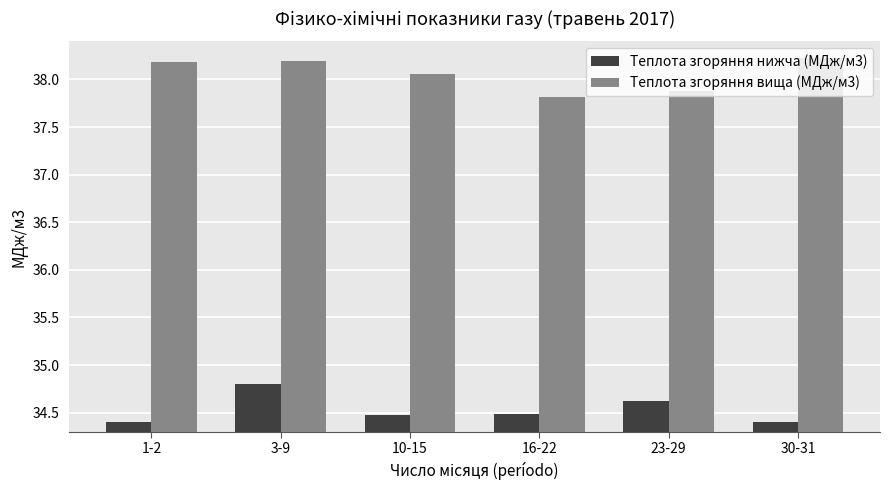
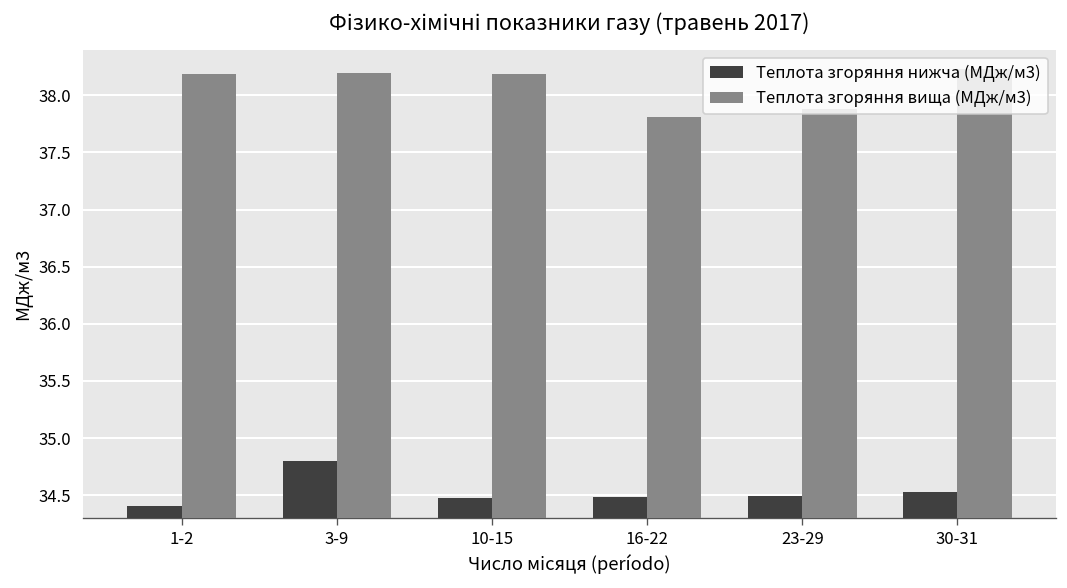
Теплота згоряння вища (МДж/м3), 10-15: 38.1 -> 38.2
Теплота згоряння нижча (МДж/м3), 23-29: 34.6 -> 34.5
Теплота згоряння нижча (МДж/м3), 30-31: 34.4 -> 34.5
